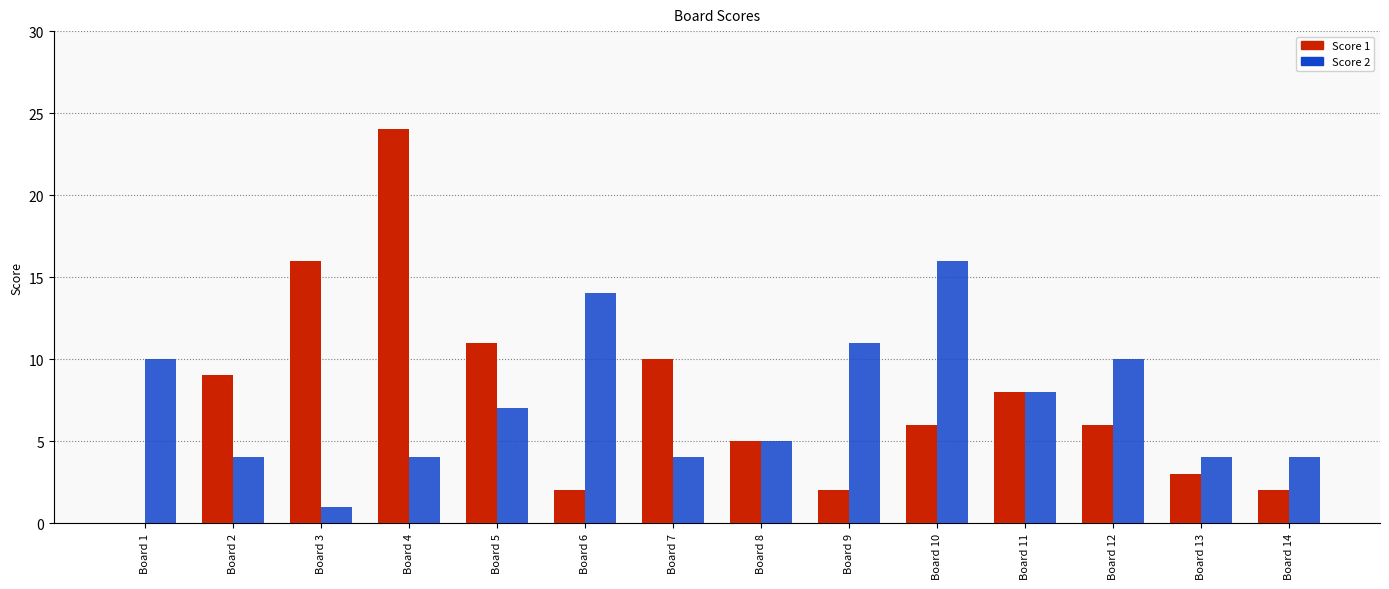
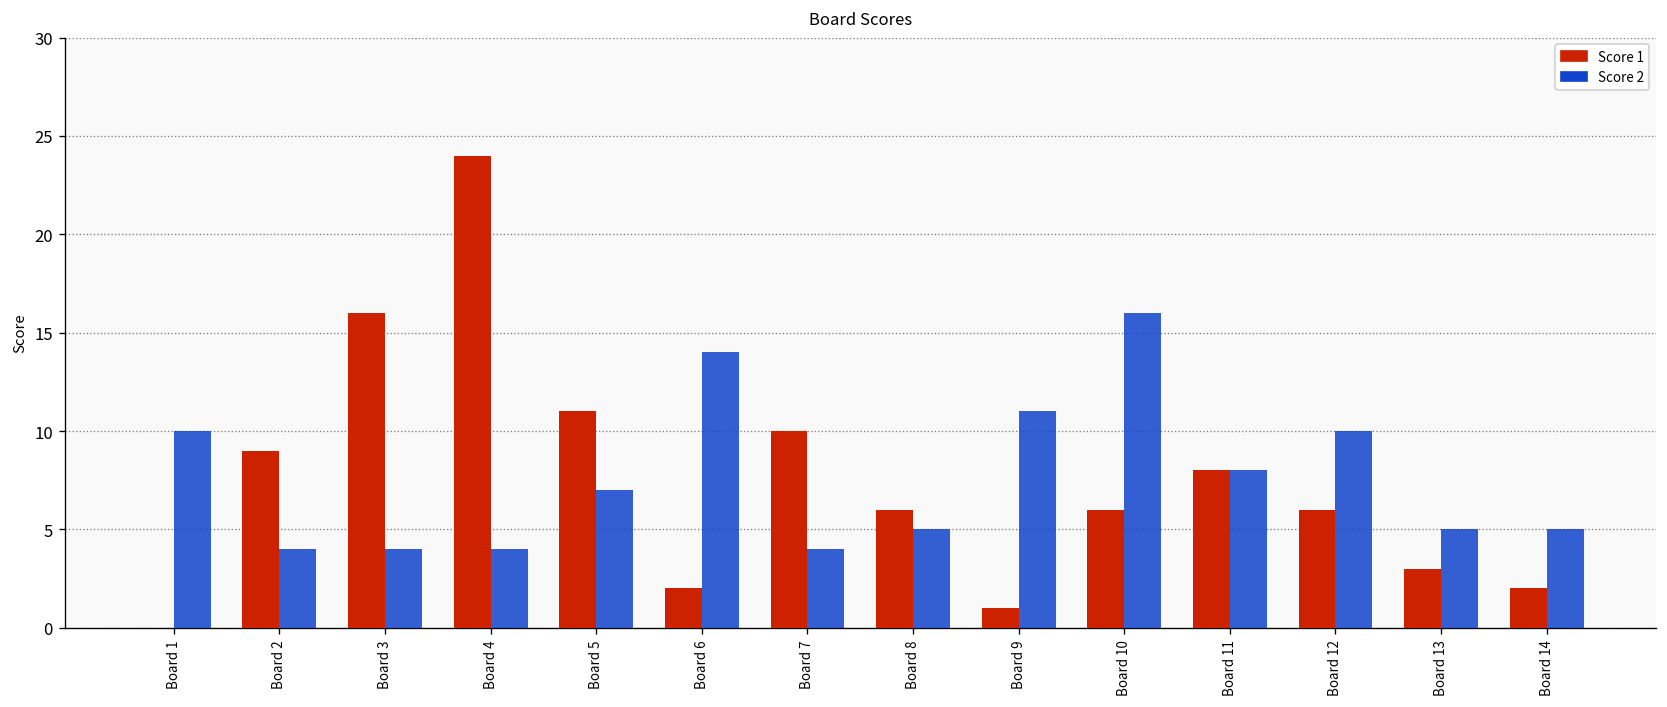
Score 2, Board 3: 1 -> 4
Score 1, Board 8: 5 -> 6
Score 1, Board 9: 2 -> 1
Score 2, Board 13: 4 -> 5
Score 2, Board 14: 4 -> 5
